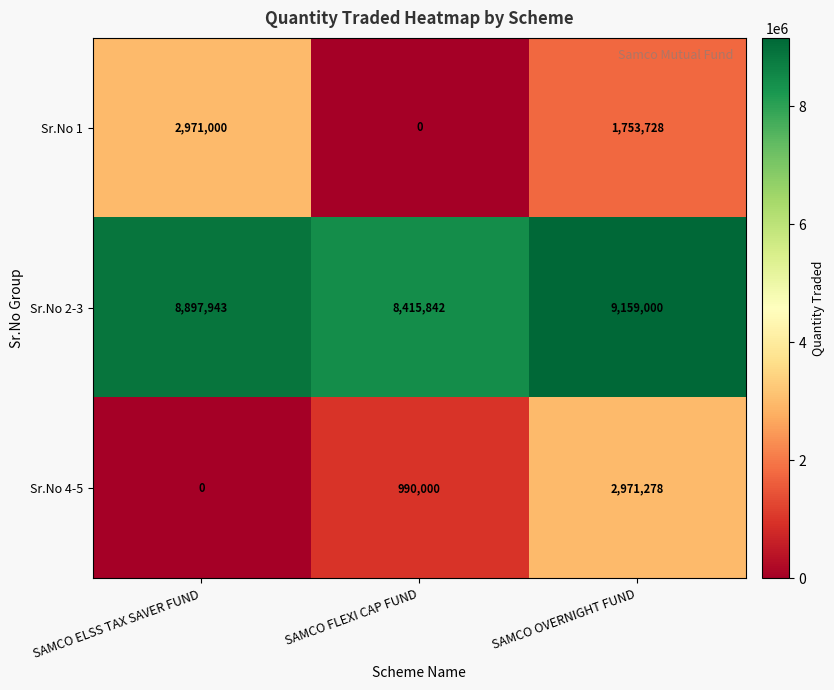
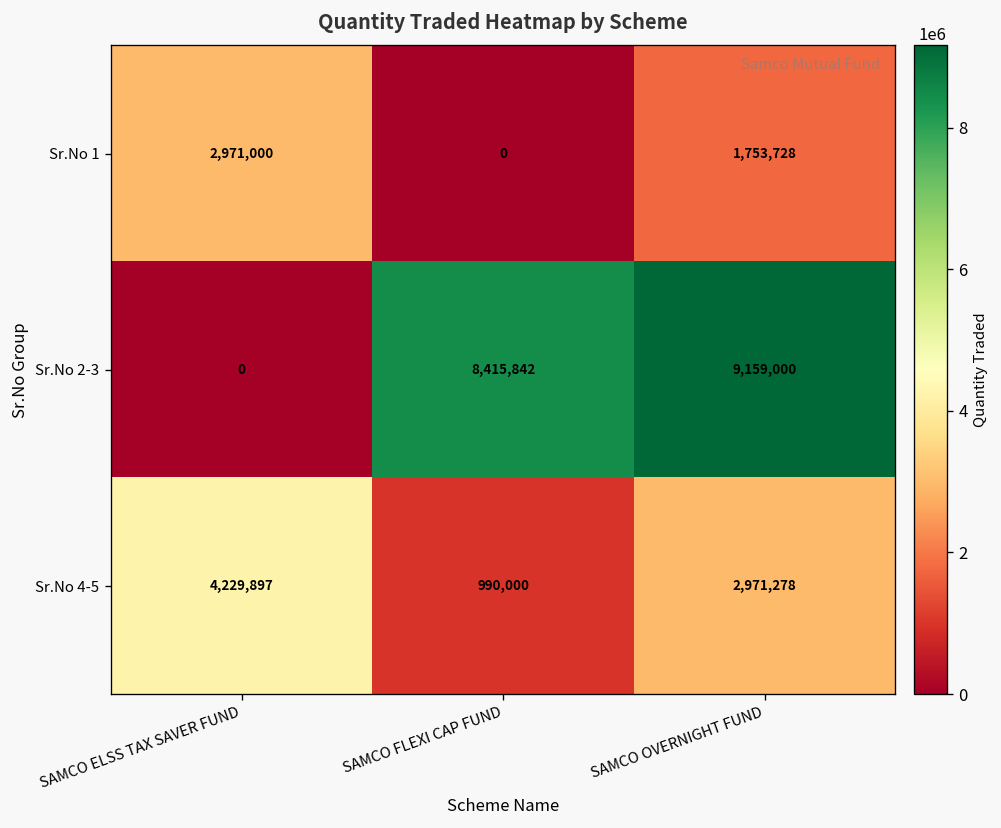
Sr.No 2-3, SAMCO ELSS TAX SAVER FUND: 8,897,943 -> 0
Sr.No 4-5, SAMCO ELSS TAX SAVER FUND: 0 -> 4,229,897
